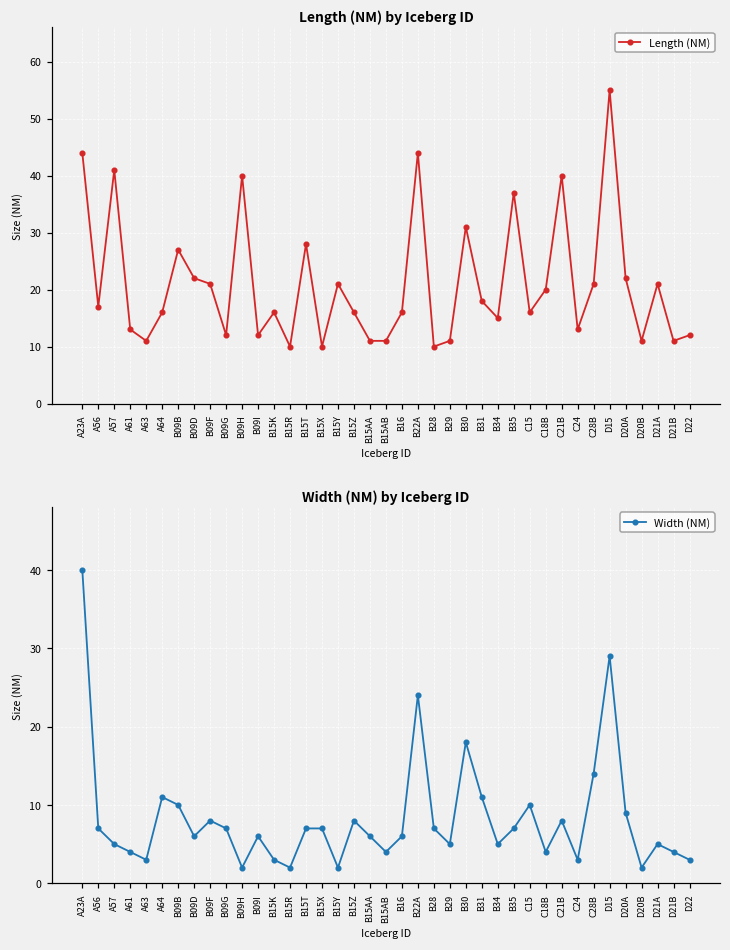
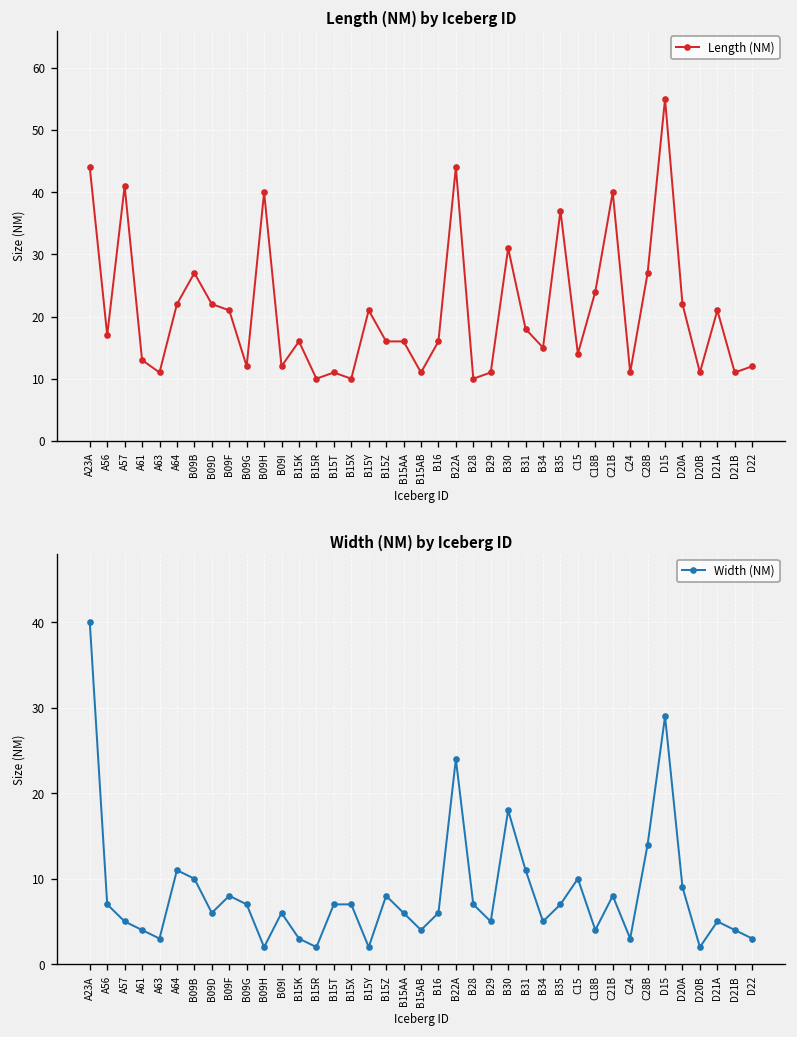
Length (NM) by Iceberg ID, A64: 16 -> 22
Length (NM) by Iceberg ID, B15T: 28 -> 11
Length (NM) by Iceberg ID, B15AA: 11 -> 16
Length (NM) by Iceberg ID, C15: 16 -> 14
Length (NM) by Iceberg ID, C18B: 20 -> 24
Length (NM) by Iceberg ID, C24: 13 -> 11
Length (NM) by Iceberg ID, C28B: 21 -> 27
